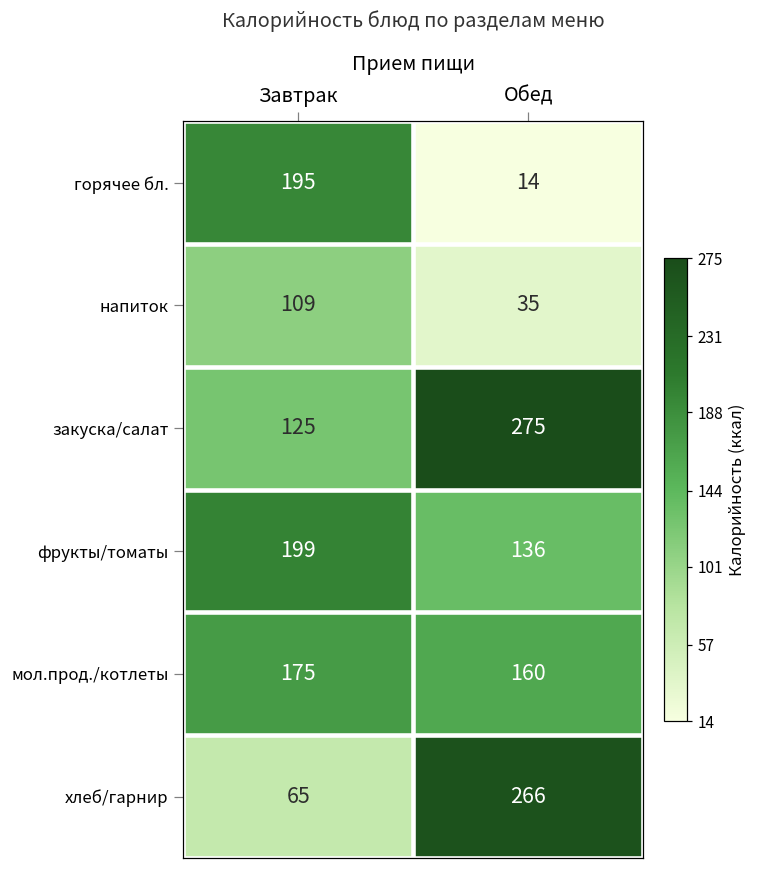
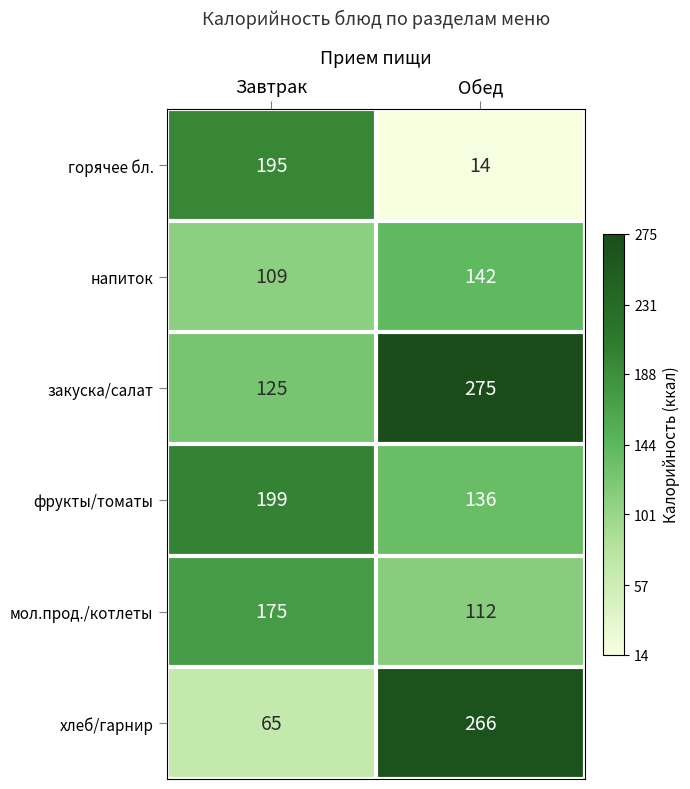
напиток, Обед: 35 -> 142
мол.прод./котлеты, Обед: 160 -> 112
